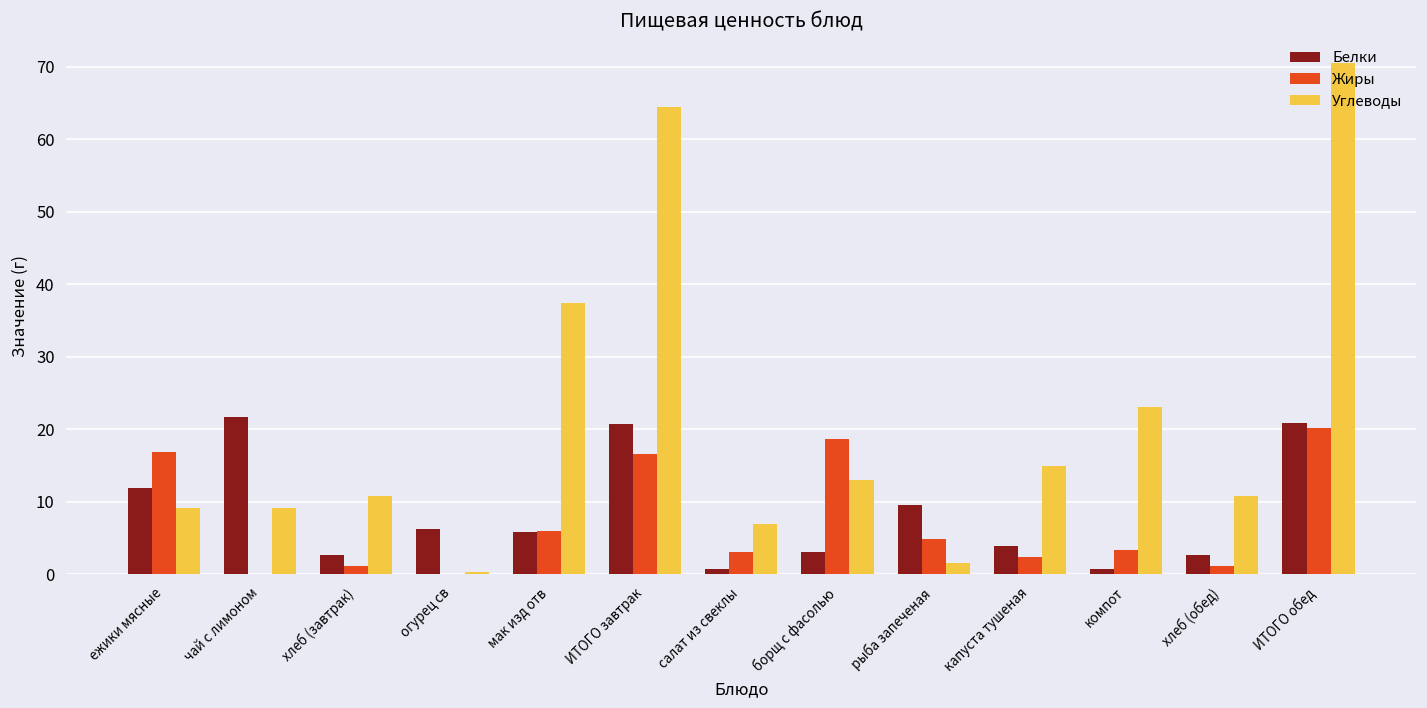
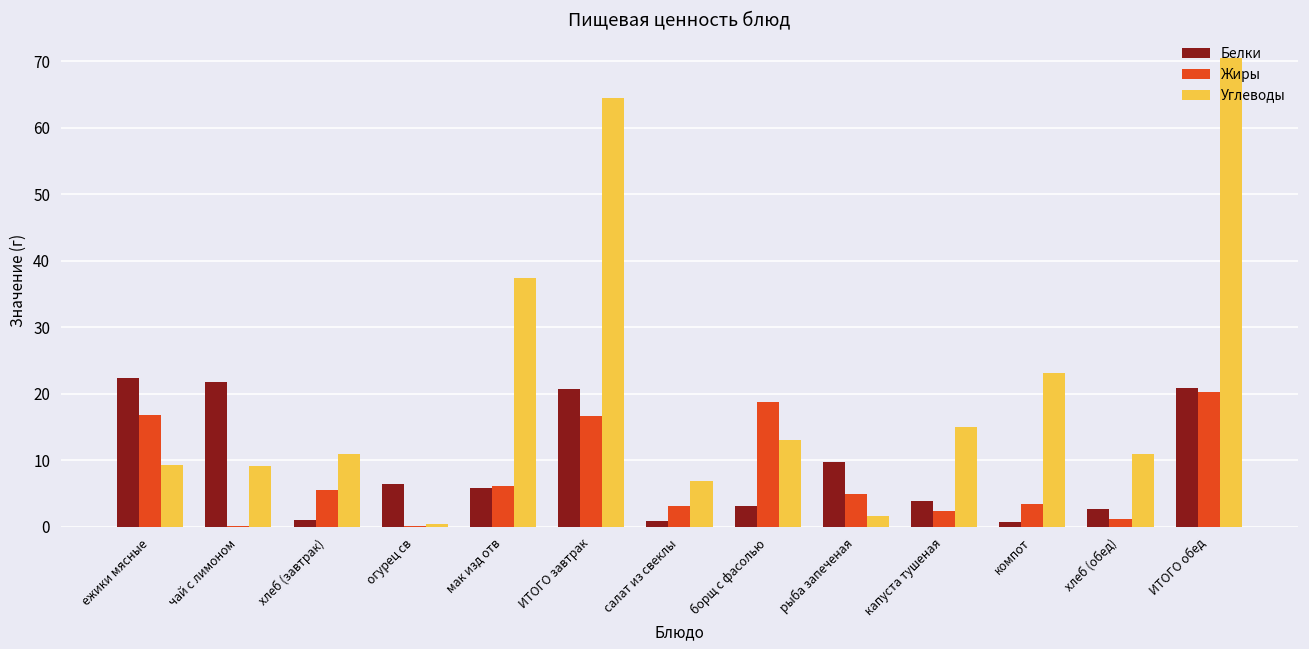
Белки, ежики мясные: 12 -> 22
Белки, хлеб (завтрак): 3 -> 1
Жиры, хлеб (завтрак): 1 -> 5
